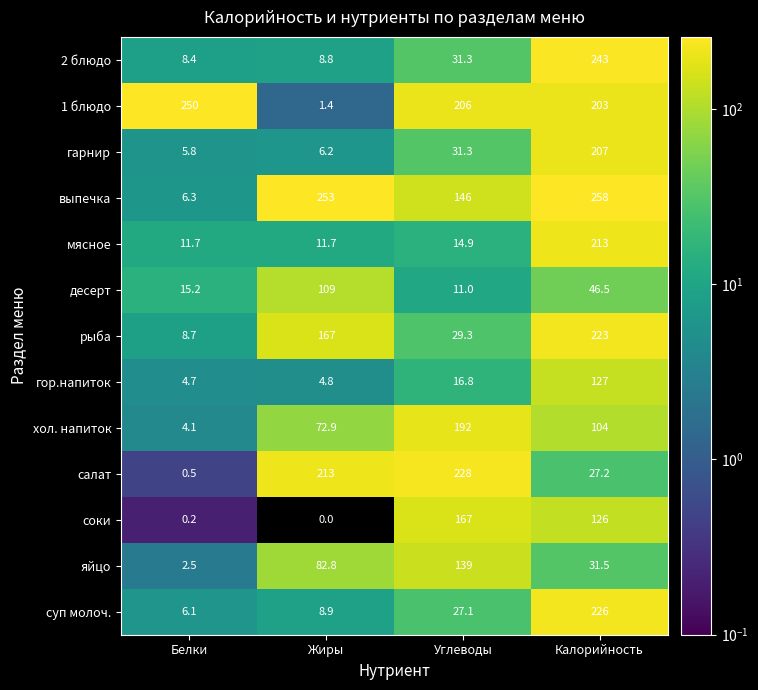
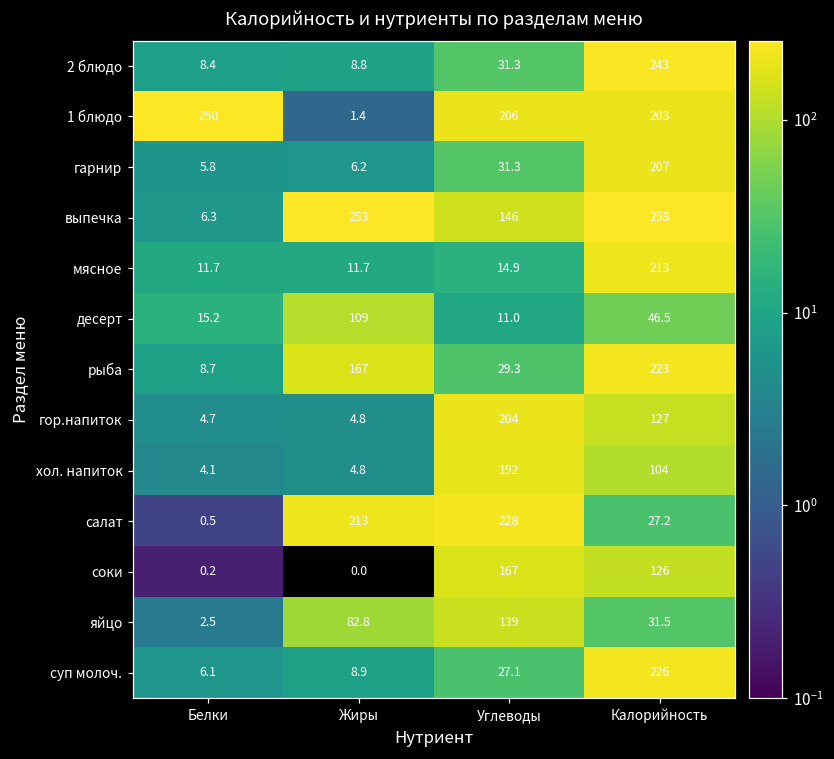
гор.напиток, Углеводы: 16.8 -> 204
хол. напиток, Жиры: 72.9 -> 4.8
